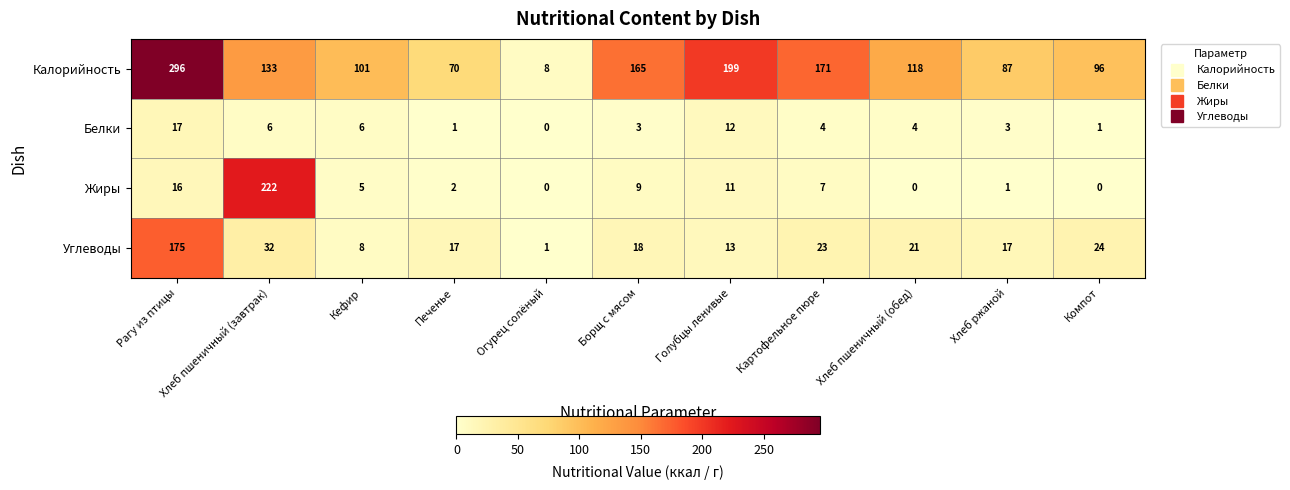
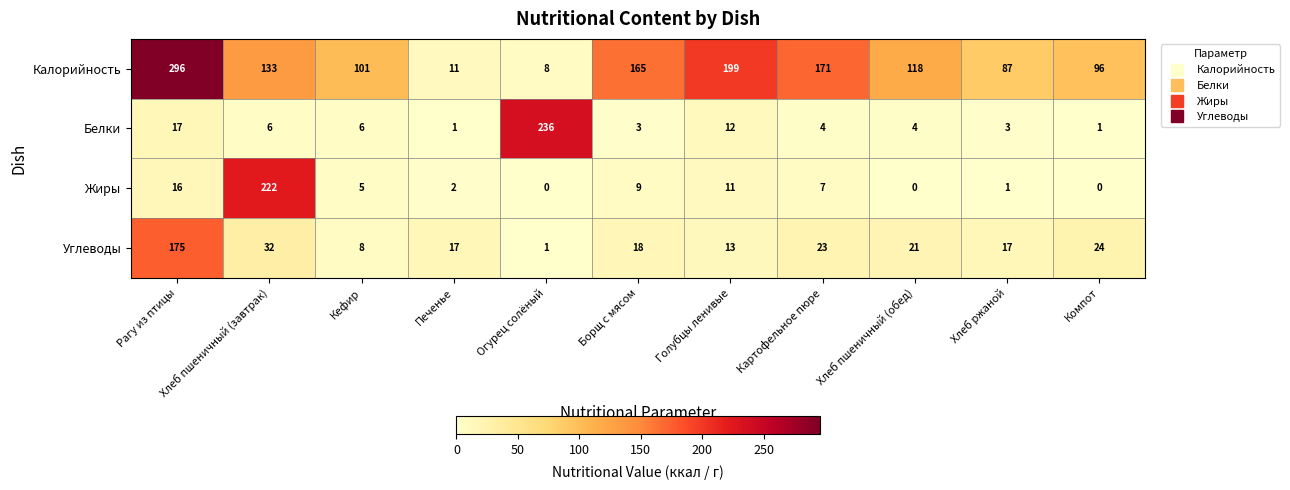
Калорийность, Печенье: 70 -> 11
Белки, Огурец солёный: 0 -> 236
